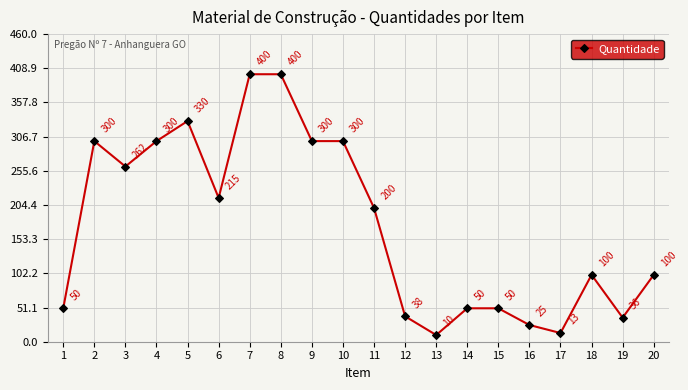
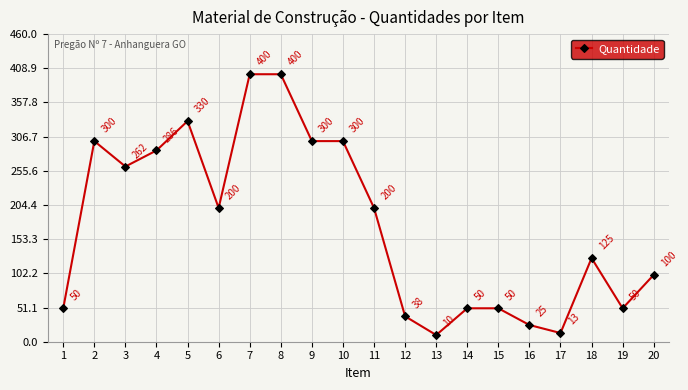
4: 300 -> 286
6: 215 -> 200
18: 100 -> 125
19: 36 -> 50
